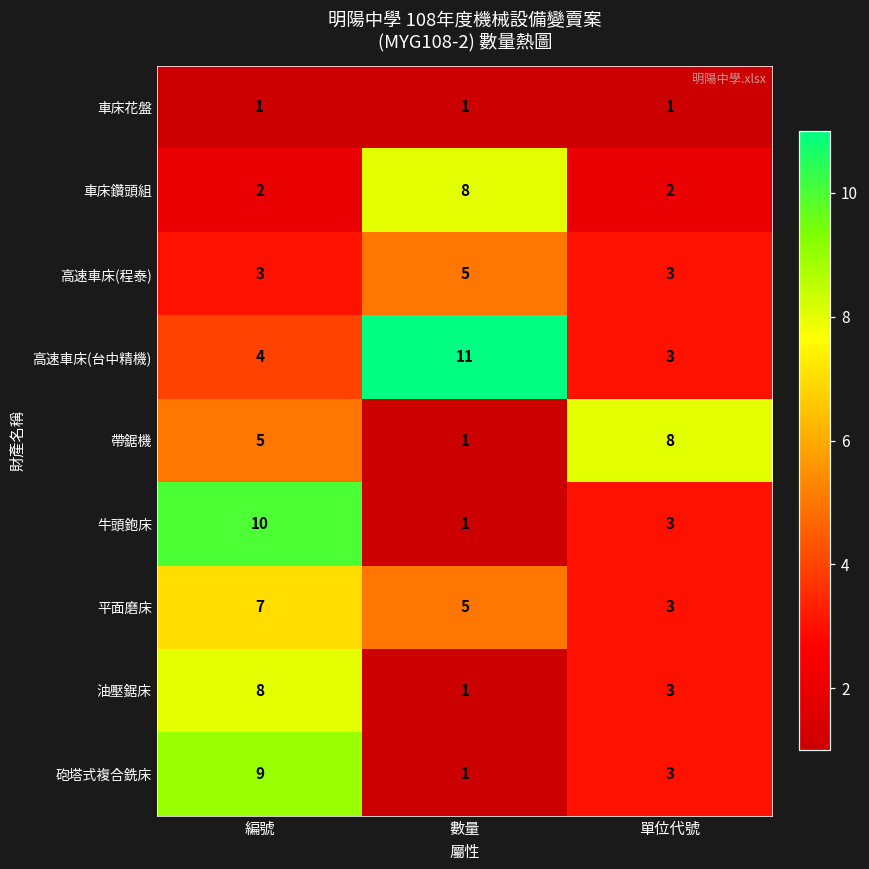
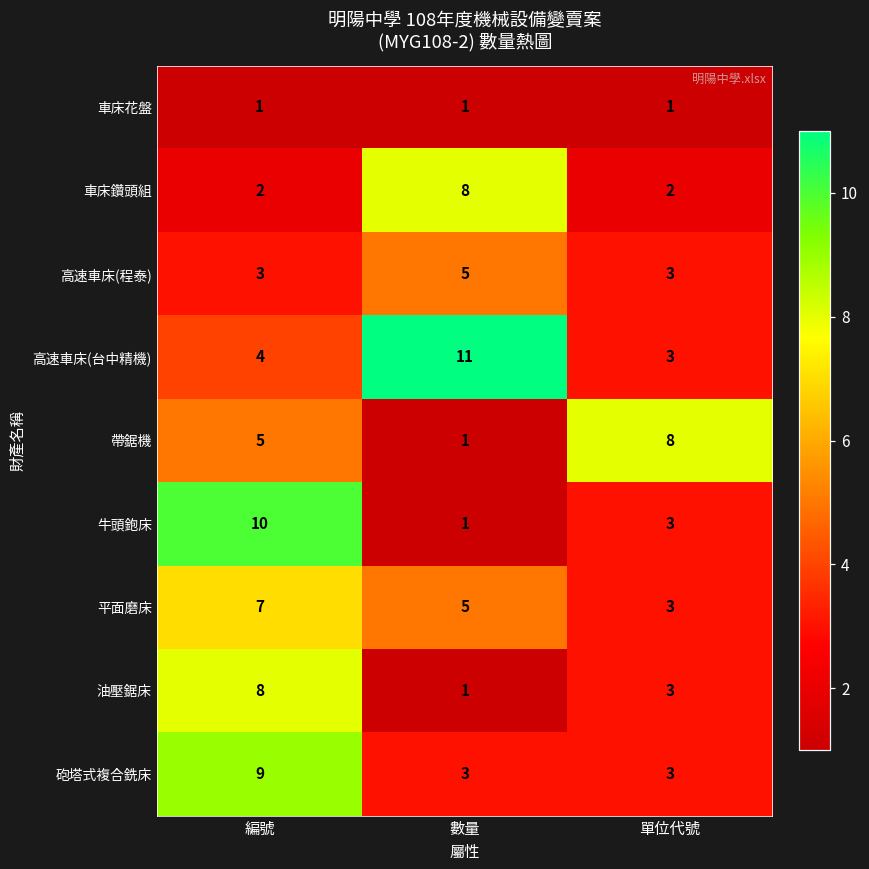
砲塔式複合銑床, 數量: 1 -> 3
